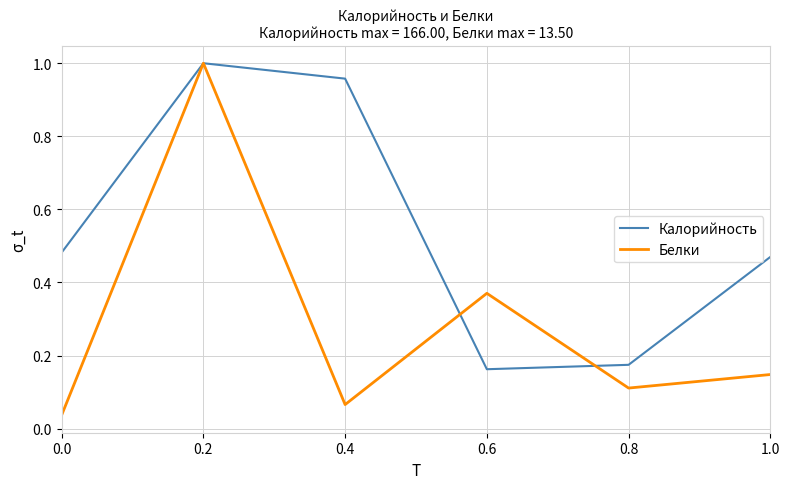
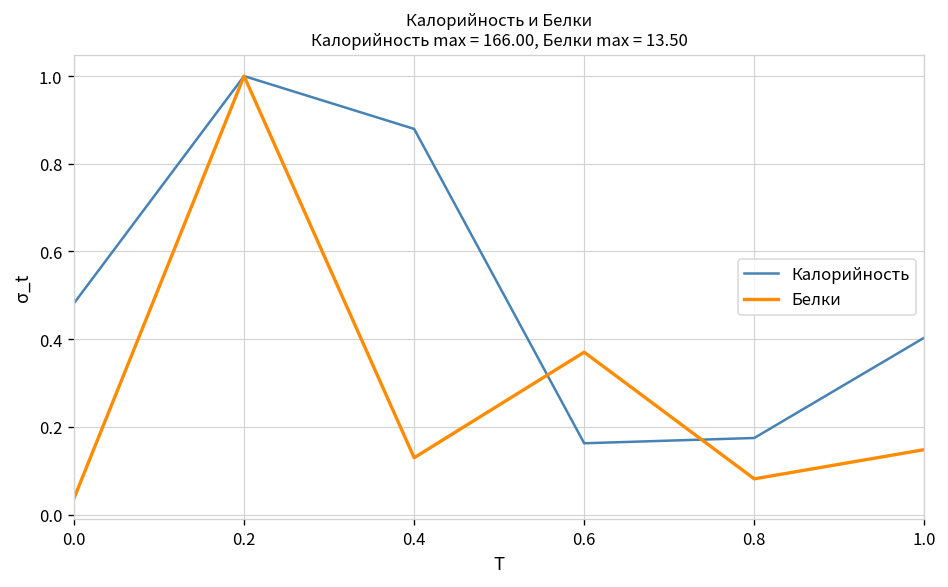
Калорийность, 0.4: 0.96 -> 0.88
Белки, 0.4: 0.07 -> 0.13
Белки, 0.8: 0.11 -> 0.08
Калорийность, 1.0: 0.47 -> 0.40
